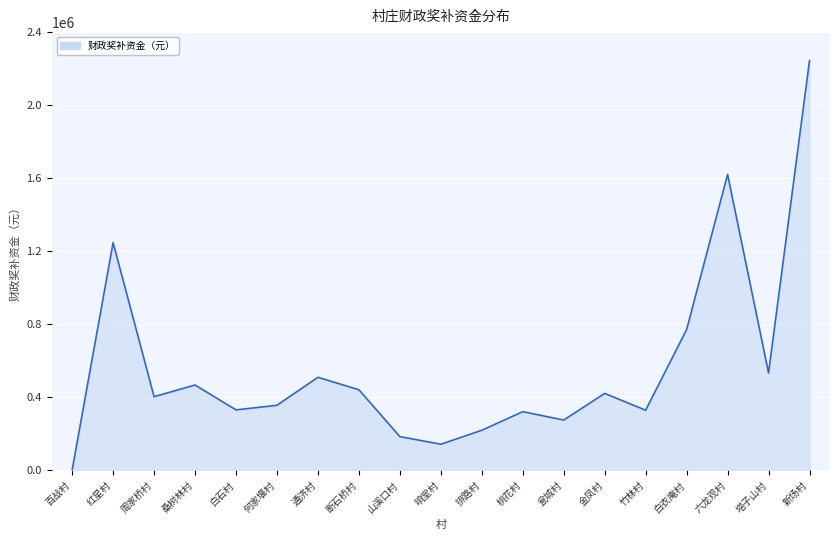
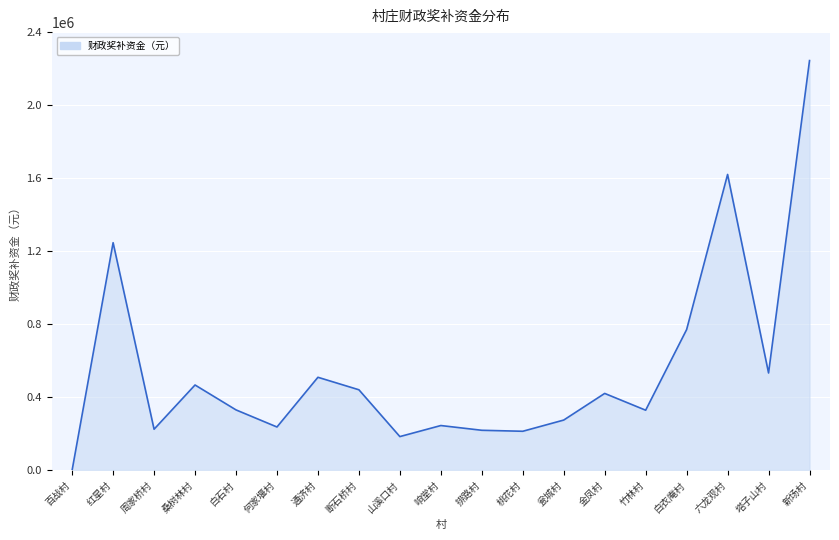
周家桥村: 400000 -> 220000
何家堰村: 350000 -> 240000
响堂村: 140000 -> 240000
桃花村: 320000 -> 210000
